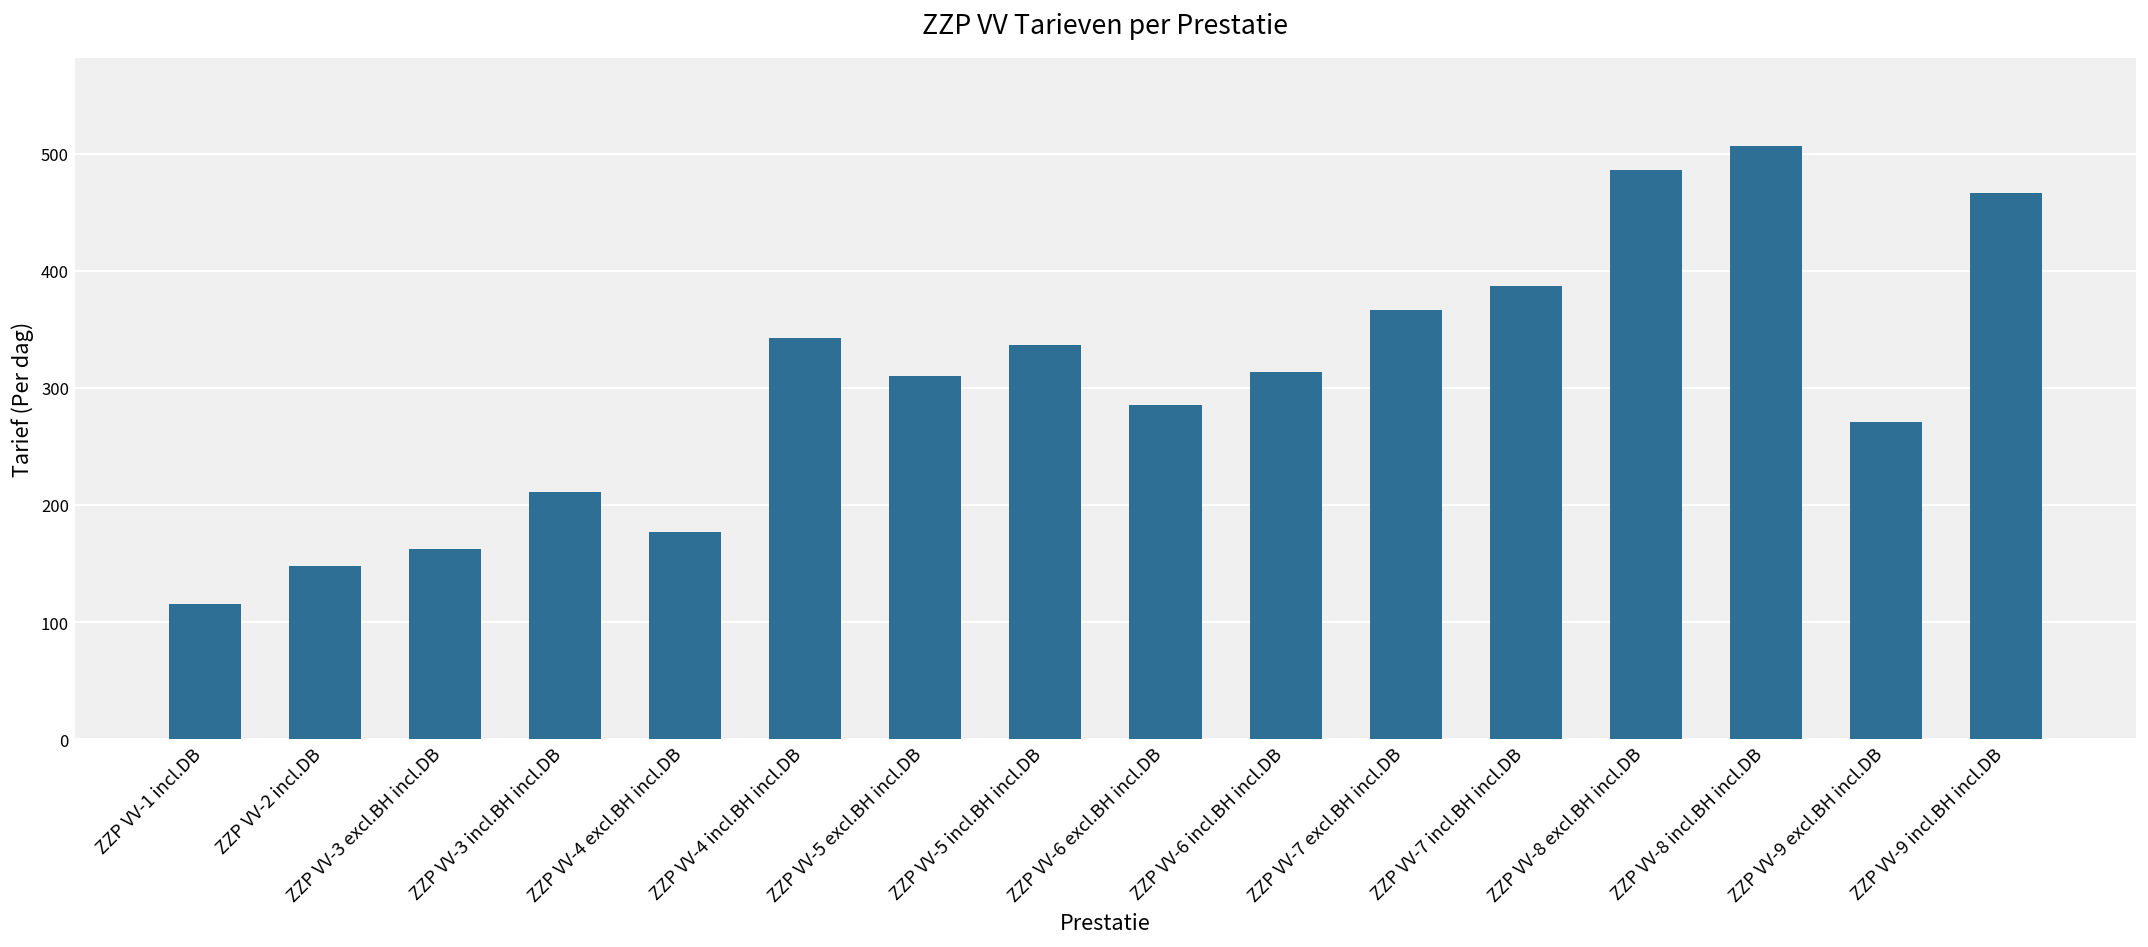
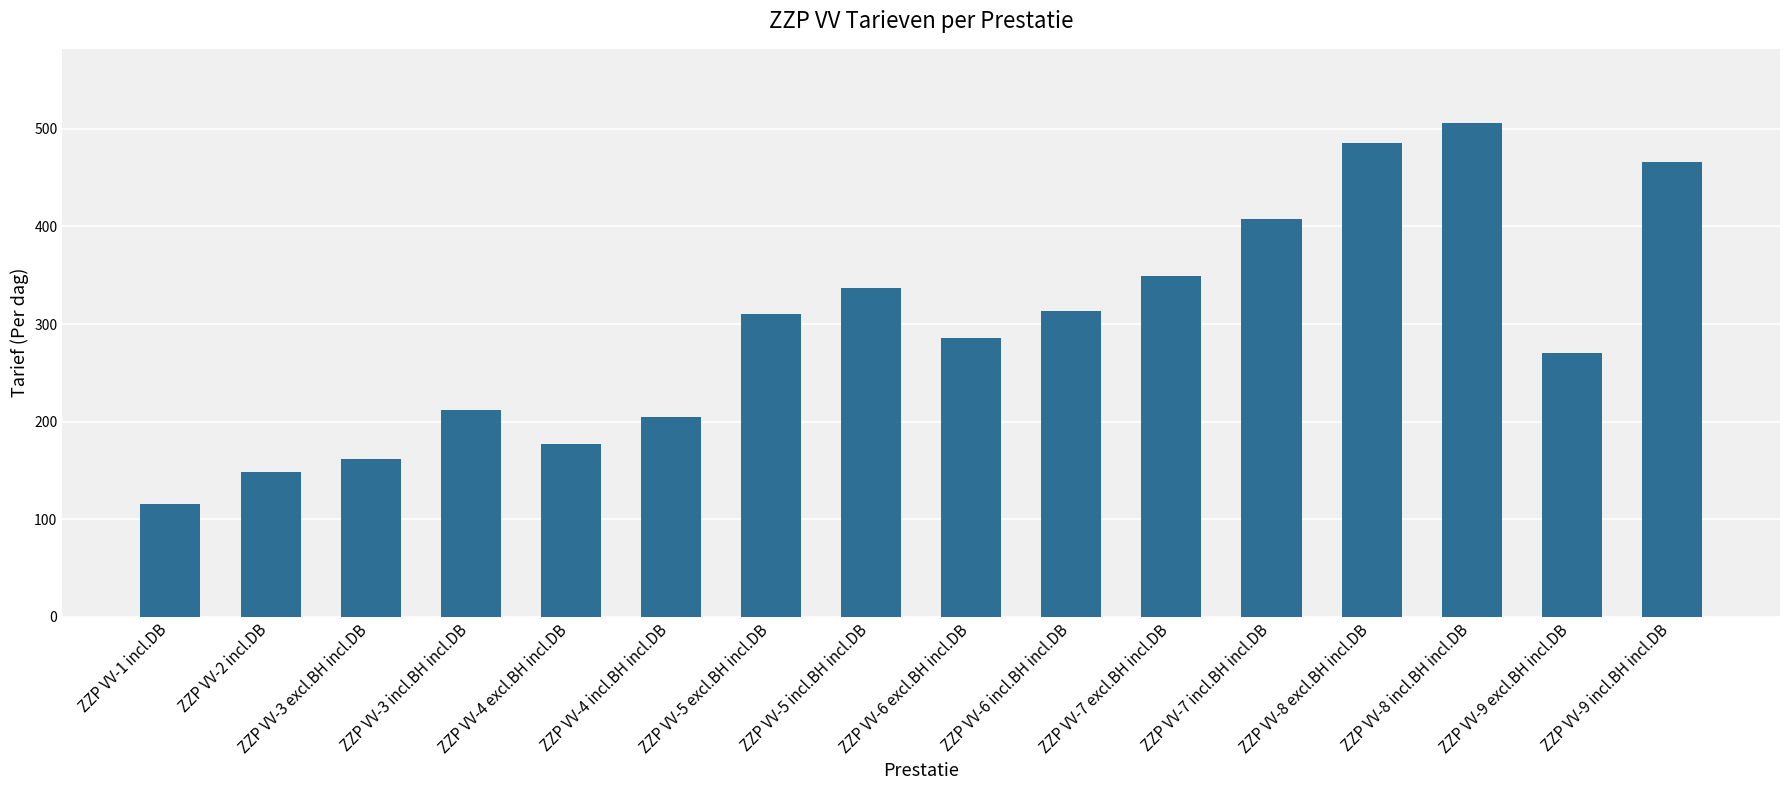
ZZP VV-4 incl.BH incl.DB: 340 -> 200
ZZP VV-7 excl.BH incl.DB: 370 -> 350
ZZP VV-7 incl.BH incl.DB: 390 -> 410
